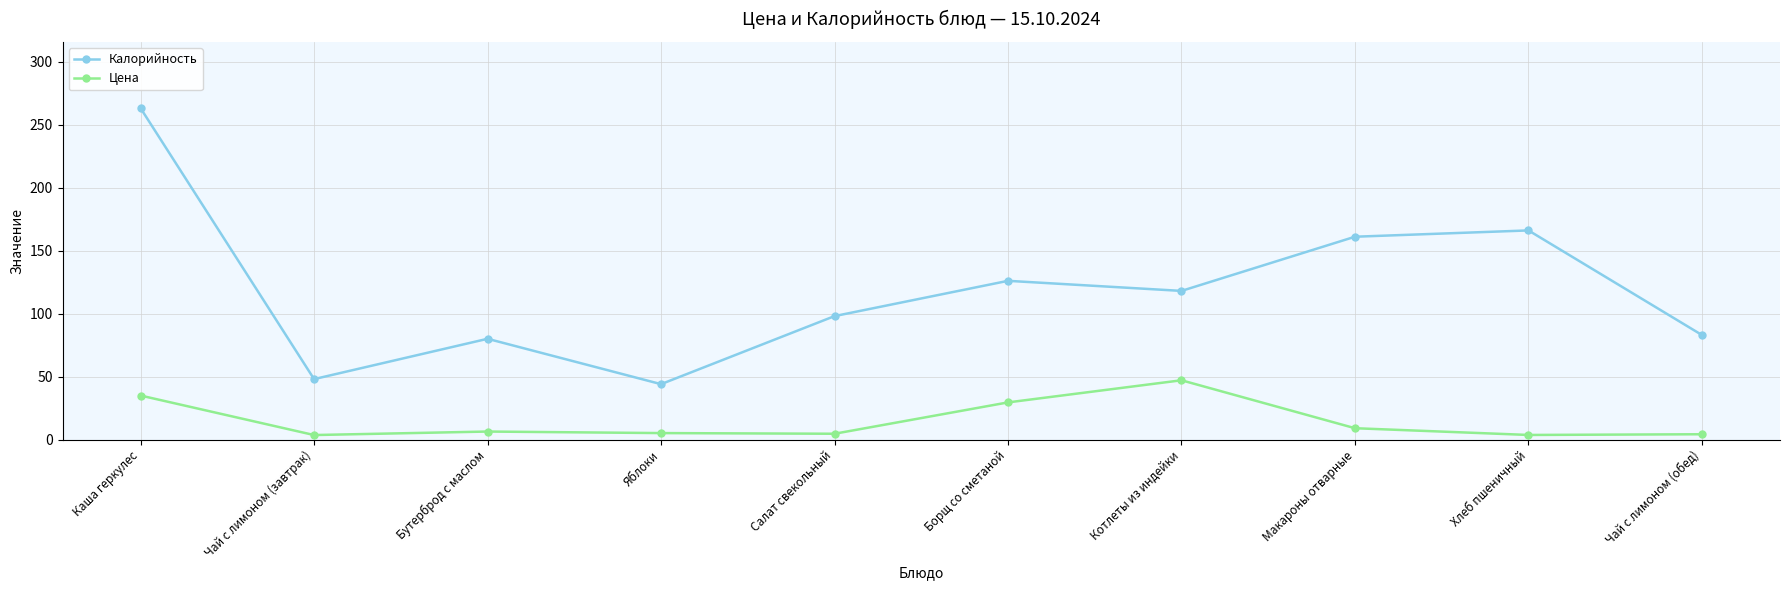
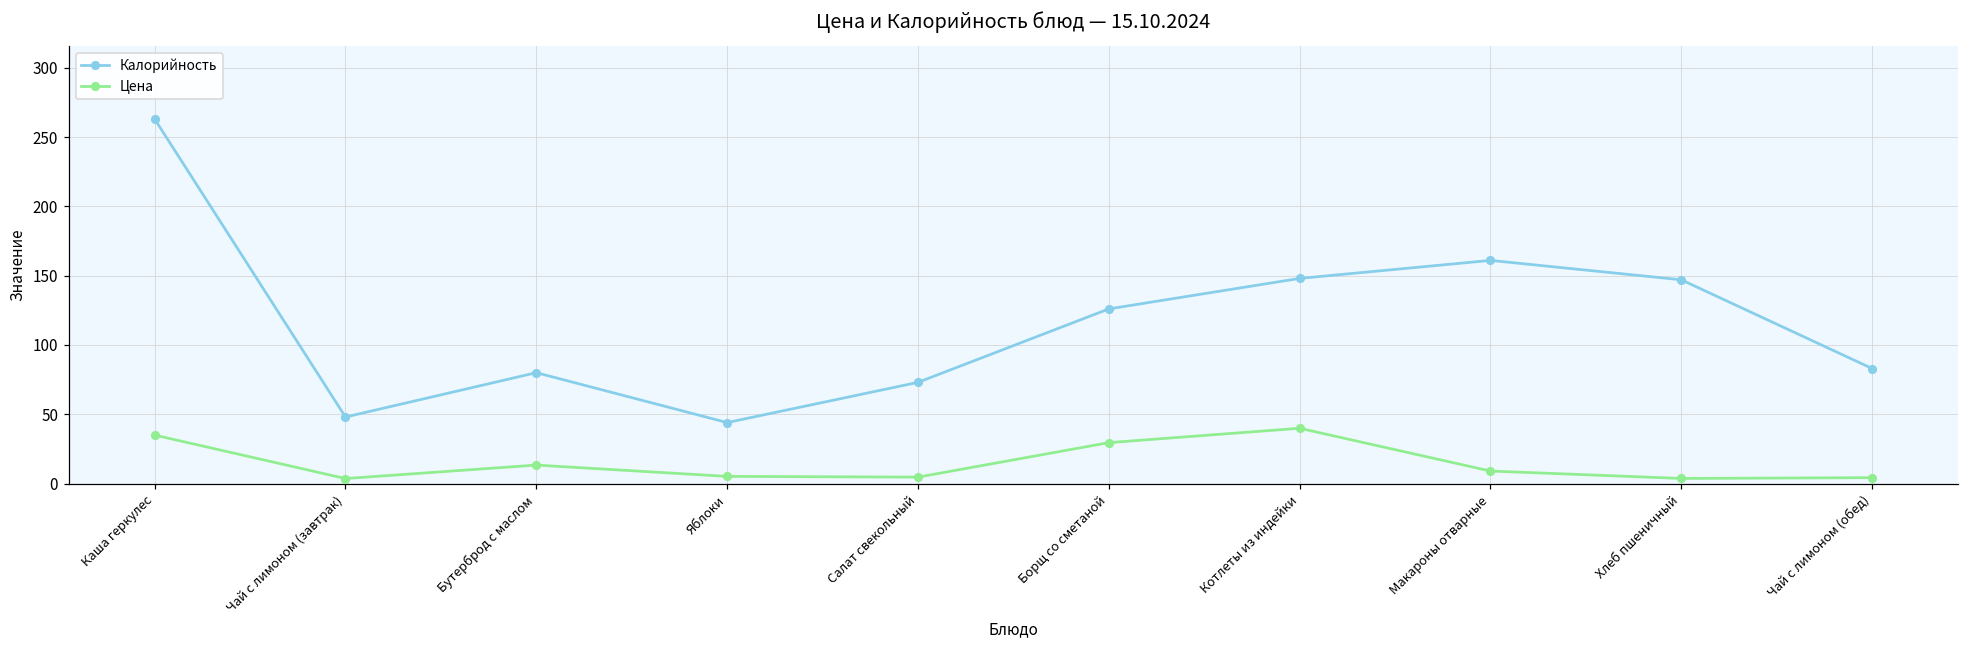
Цена, Бутерброд с маслом: 6 -> 13
Калорийность, Салат свекольный: 98 -> 73
Калорийность, Котлеты из индейки: 118 -> 148
Цена, Котлеты из индейки: 47 -> 40
Калорийность, Хлеб пшеничный: 166 -> 147
